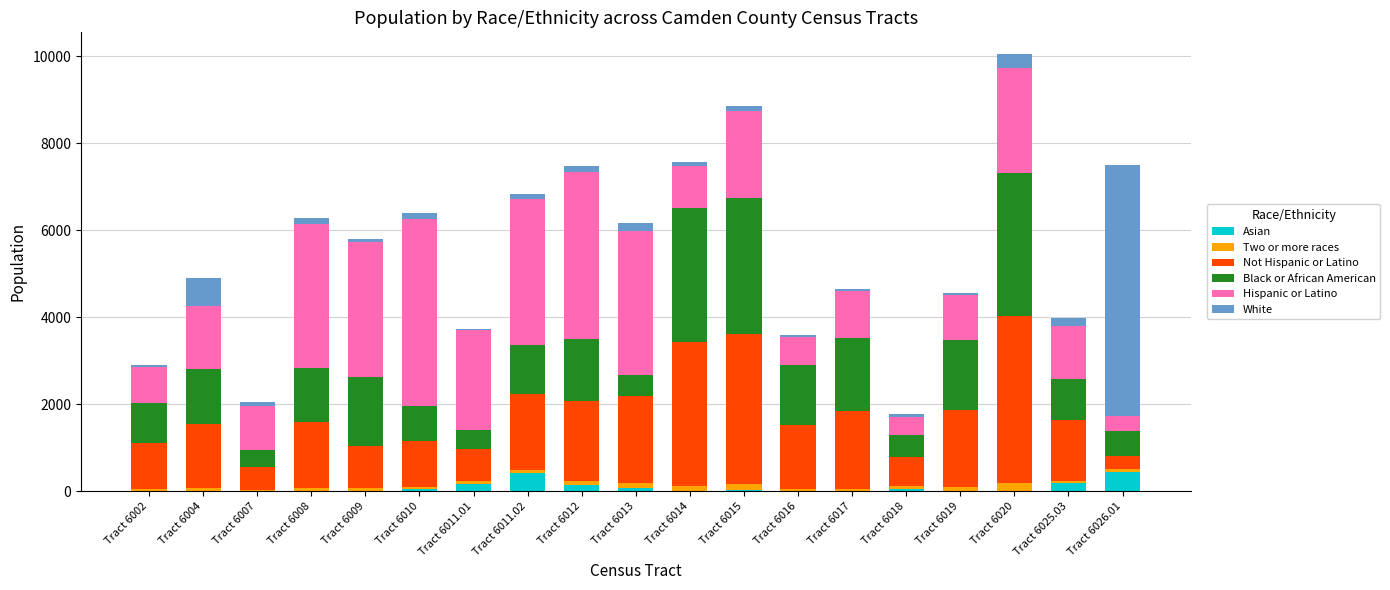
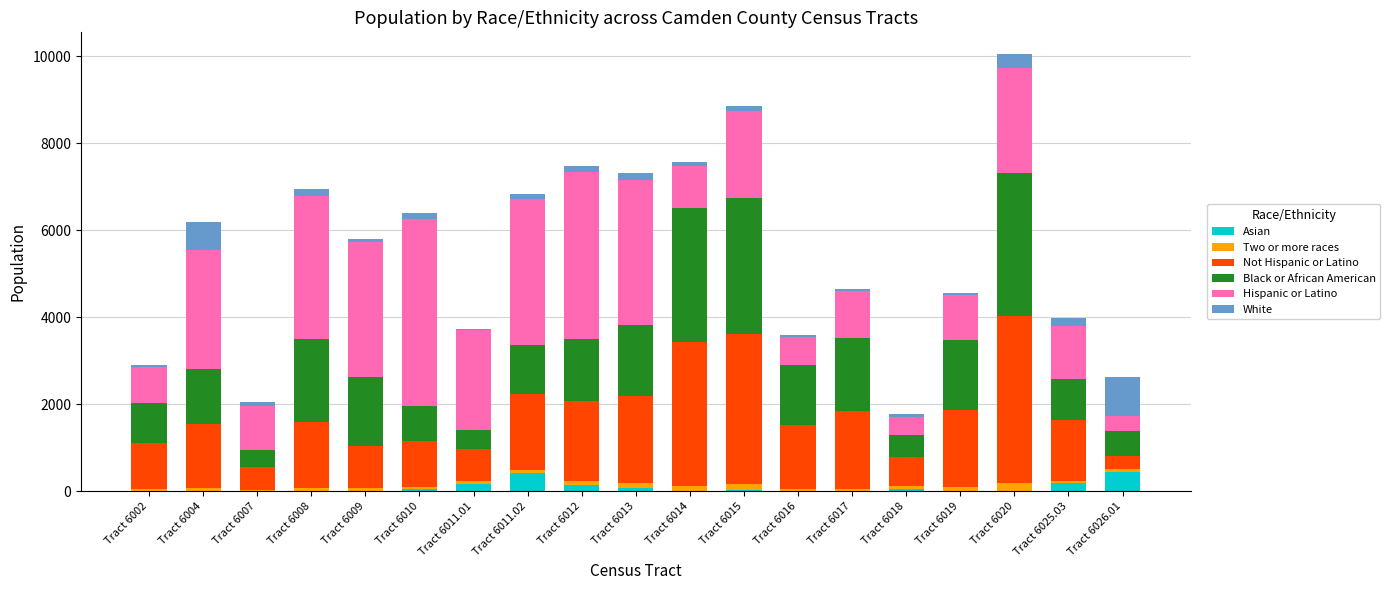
Hispanic or Latino, Tract 6004: 1400 -> 2700
Black or African American, Tract 6008: 1200 -> 1900
Black or African American, Tract 6013: 500 -> 1600
White, Tract 6026.01: 5800 -> 900
